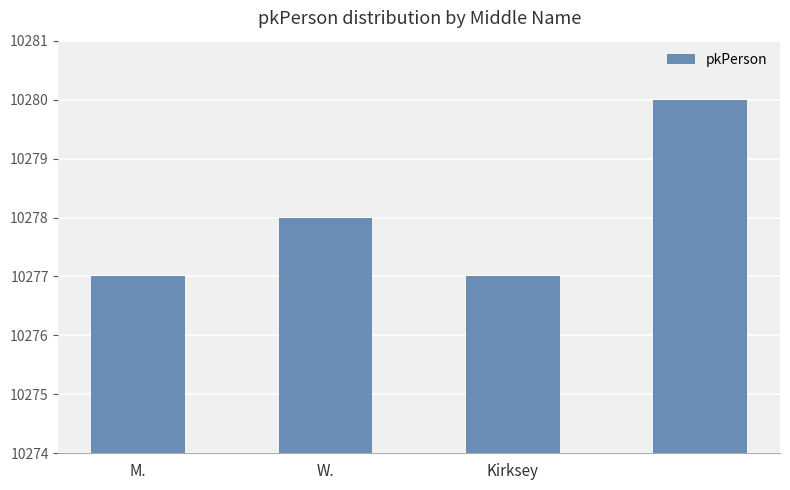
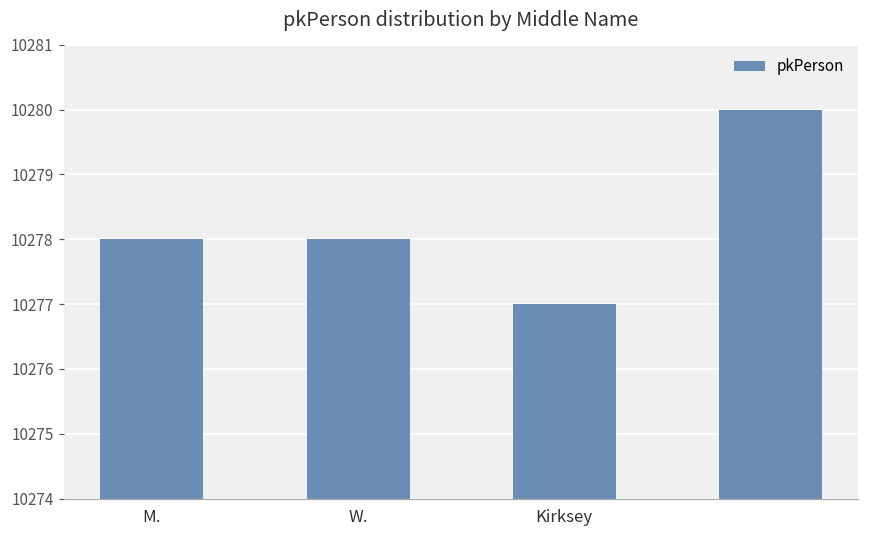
M.: 10277 -> 10278
